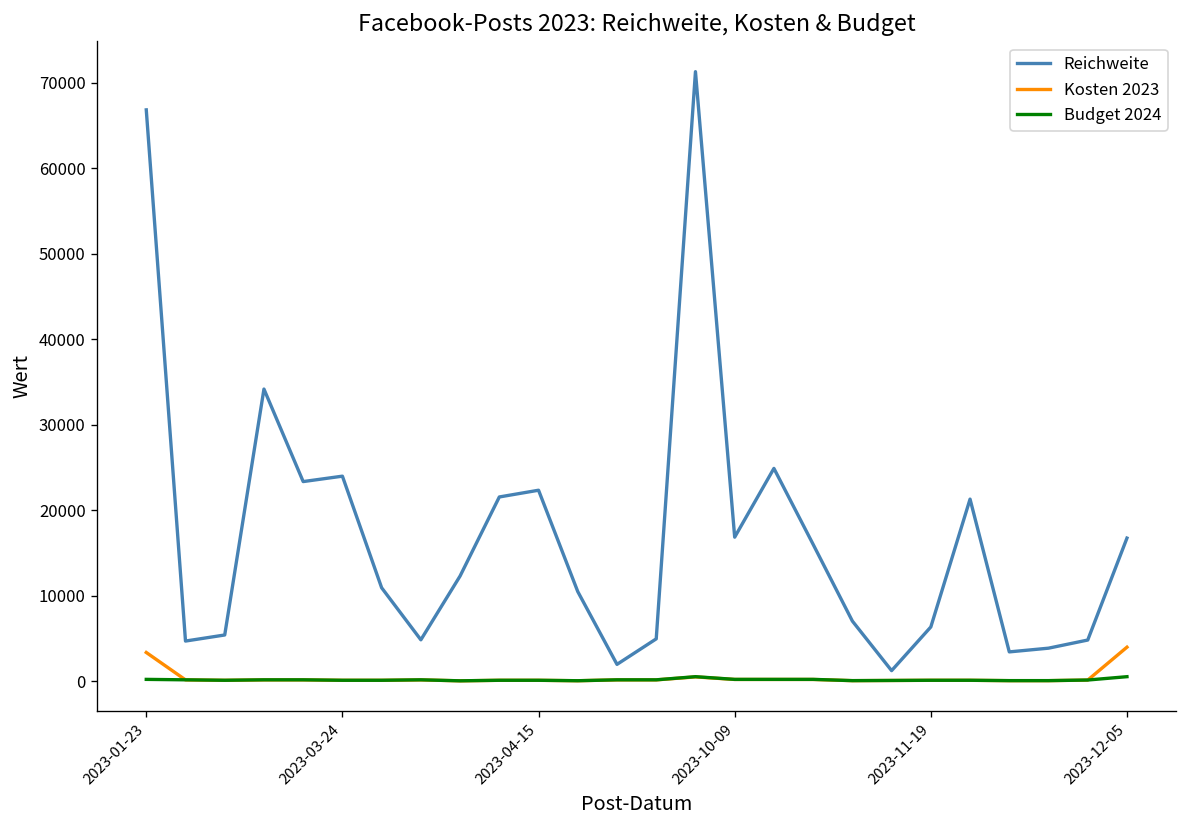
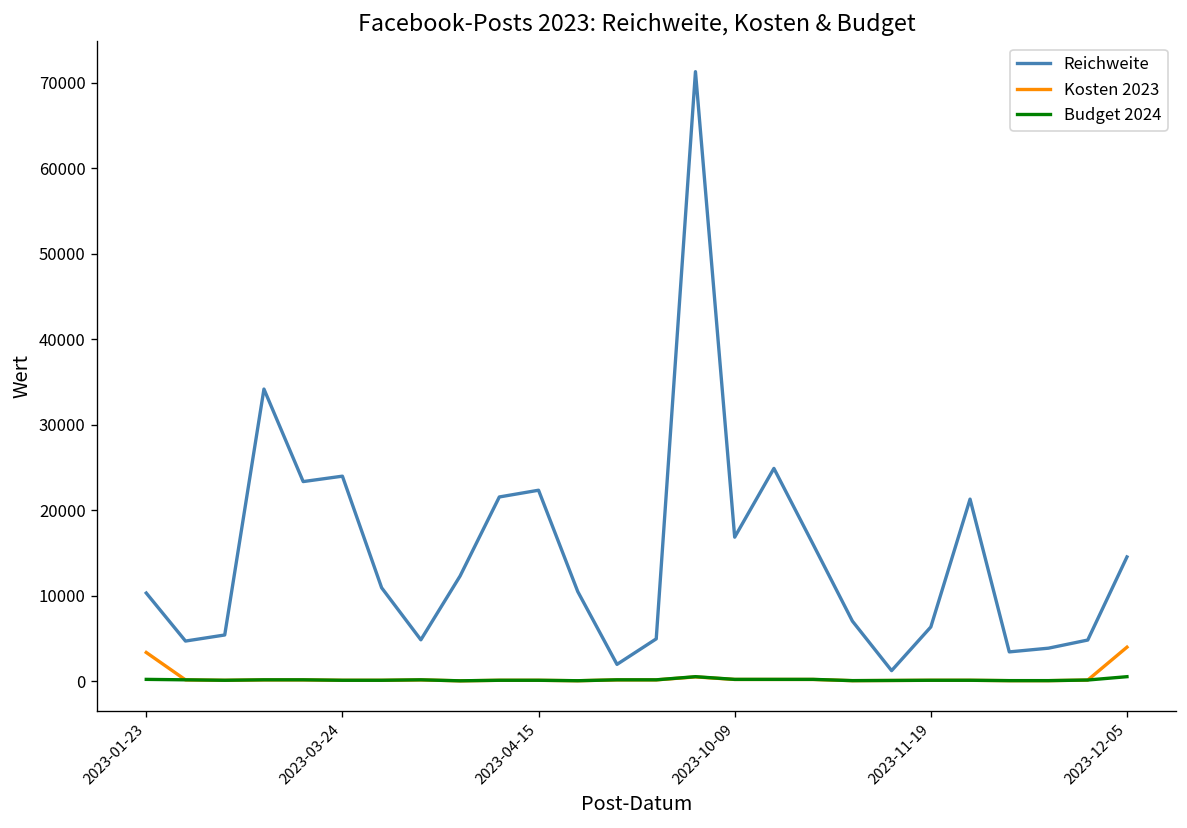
Reichweite, 2023-01-23: 67000 -> 10000
Reichweite, 2023-12-05: 17000 -> 15000
